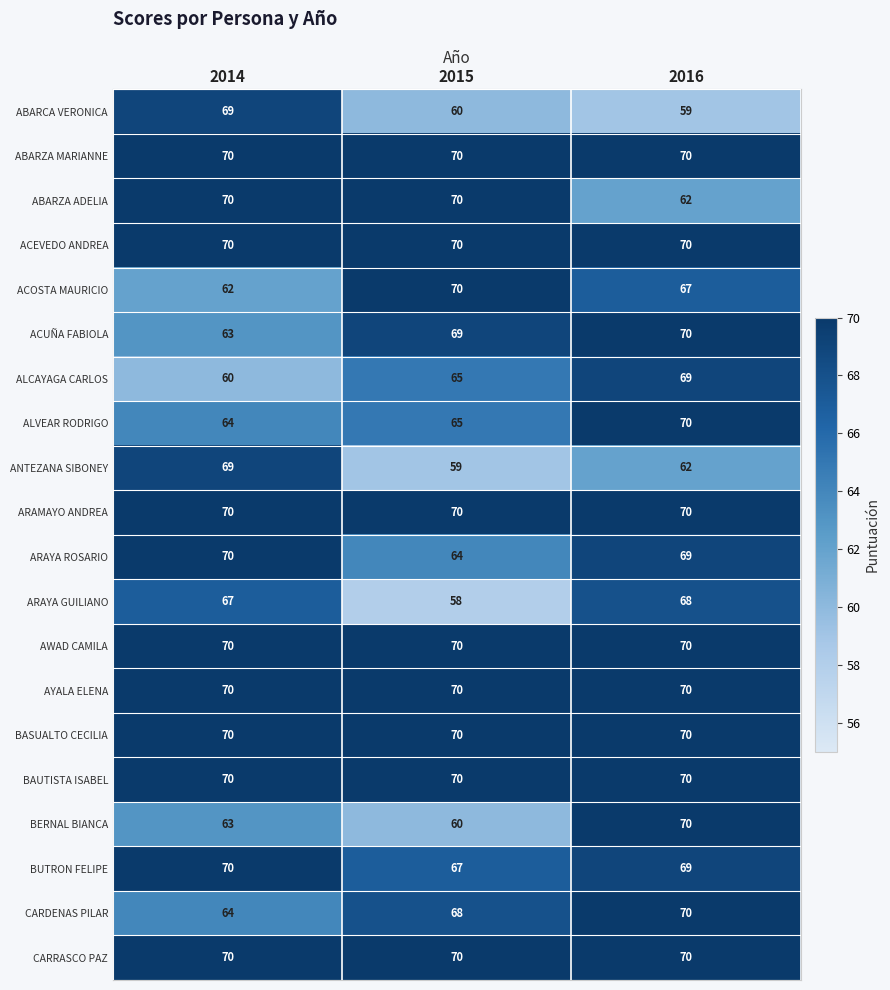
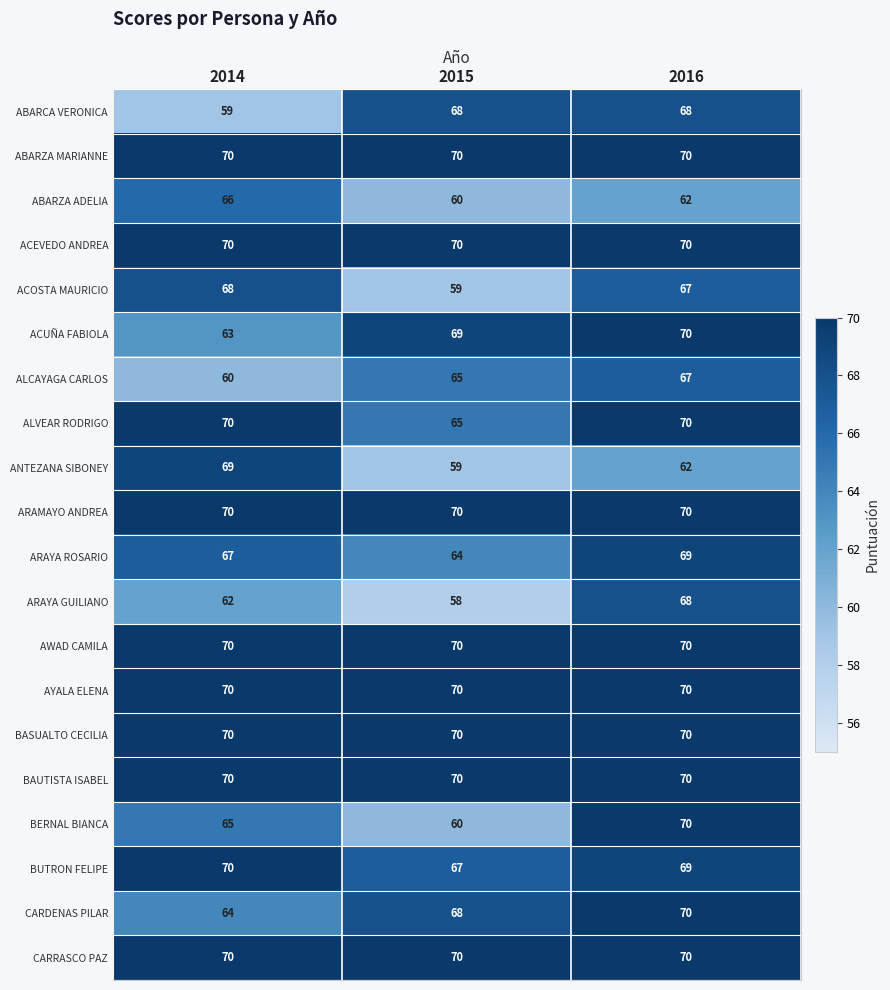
ABARCA VERONICA, 2014: 69 -> 59
ABARCA VERONICA, 2015: 60 -> 68
ABARCA VERONICA, 2016: 59 -> 68
ABARZA ADELIA, 2014: 70 -> 66
ABARZA ADELIA, 2015: 70 -> 60
ACOSTA MAURICIO, 2014: 62 -> 68
ACOSTA MAURICIO, 2015: 70 -> 59
ALCAYAGA CARLOS, 2016: 69 -> 67
ALVEAR RODRIGO, 2014: 64 -> 70
ARAYA ROSARIO, 2014: 70 -> 67
ARAYA GUILIANO, 2014: 67 -> 62
BERNAL BIANCA, 2014: 63 -> 65
